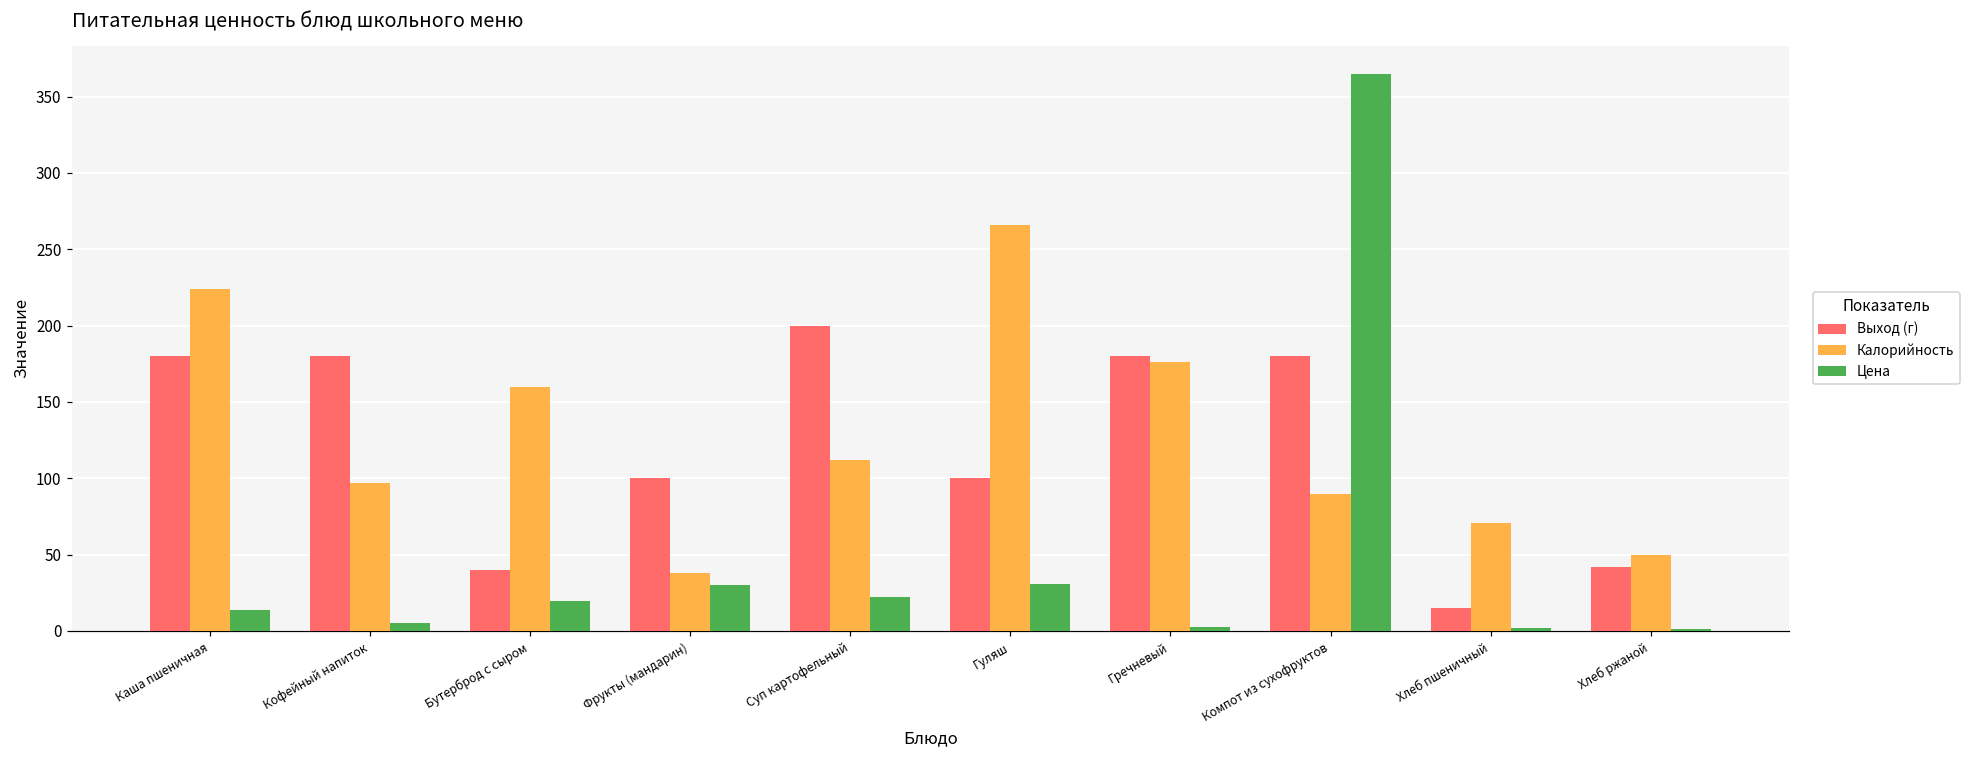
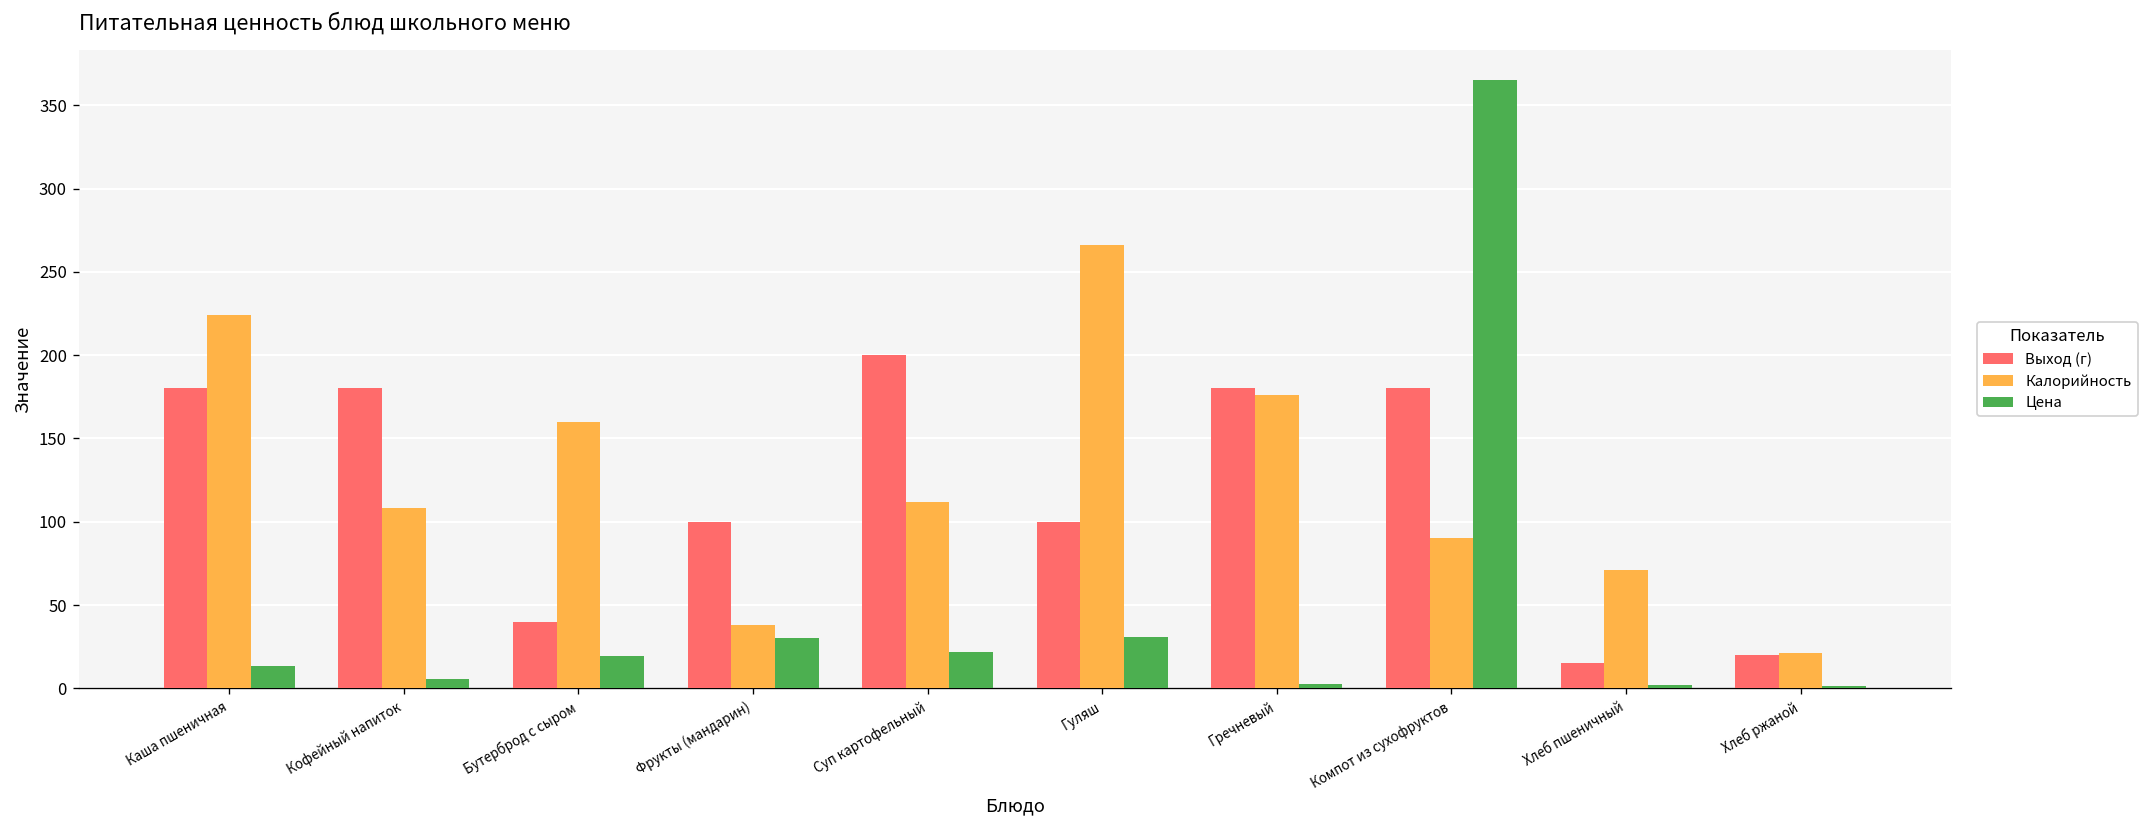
Калорийность, Кофейный напиток: 97 -> 108
Выход (г), Хлеб ржаной: 42 -> 20
Калорийность, Хлеб ржаной: 50 -> 21
